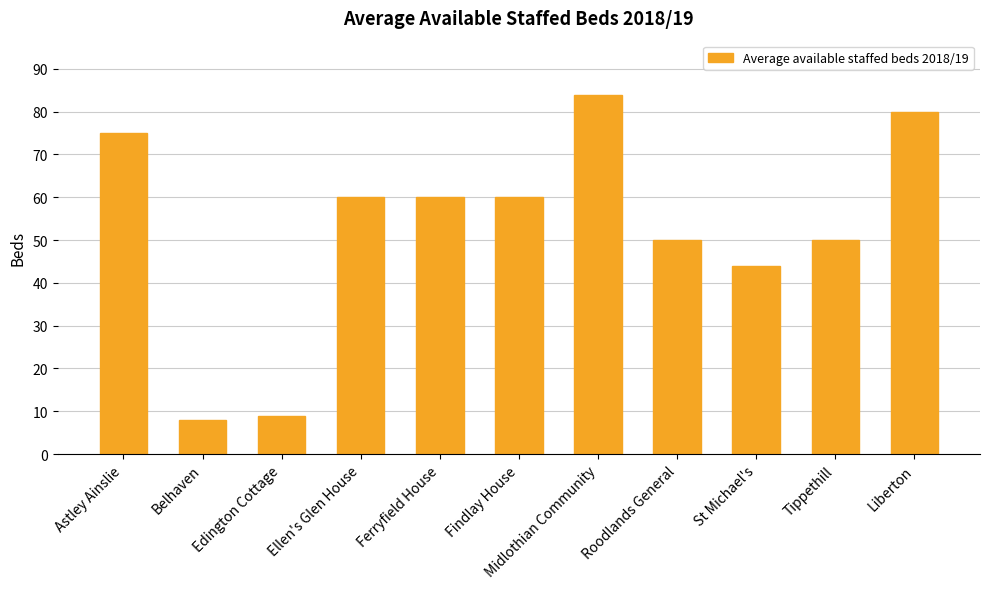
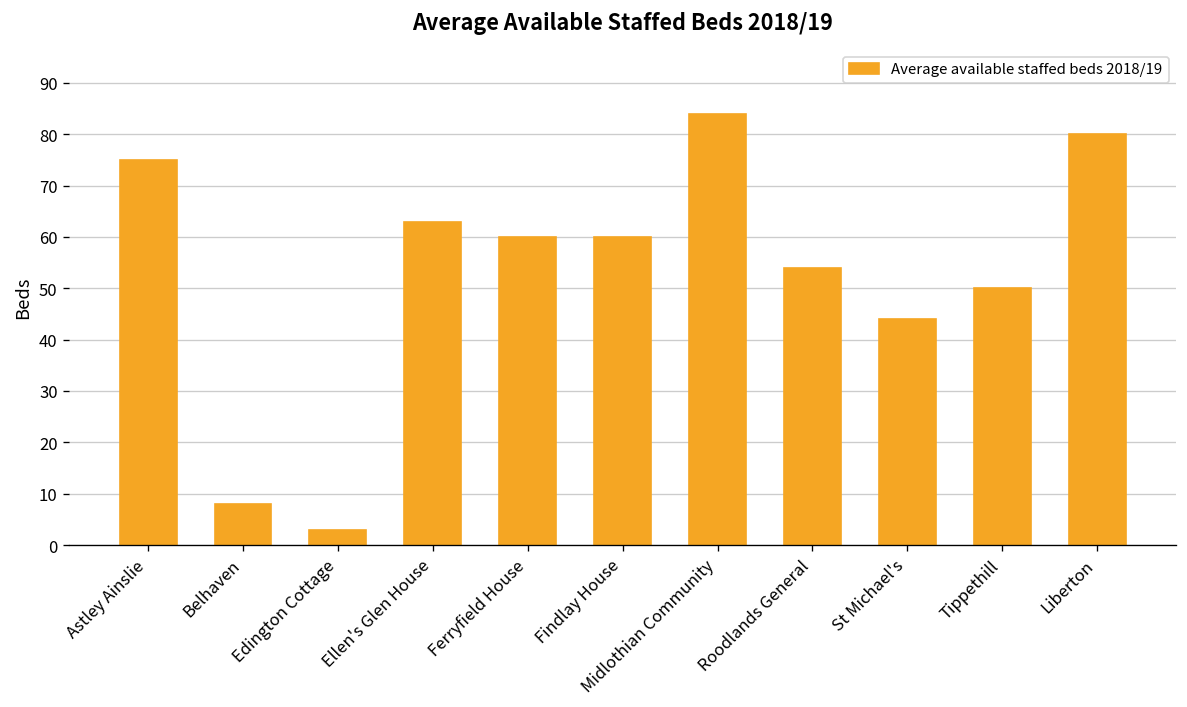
Edington Cottage: 9 -> 3
Ellen's Glen House: 60 -> 63
Roodlands General: 50 -> 54
